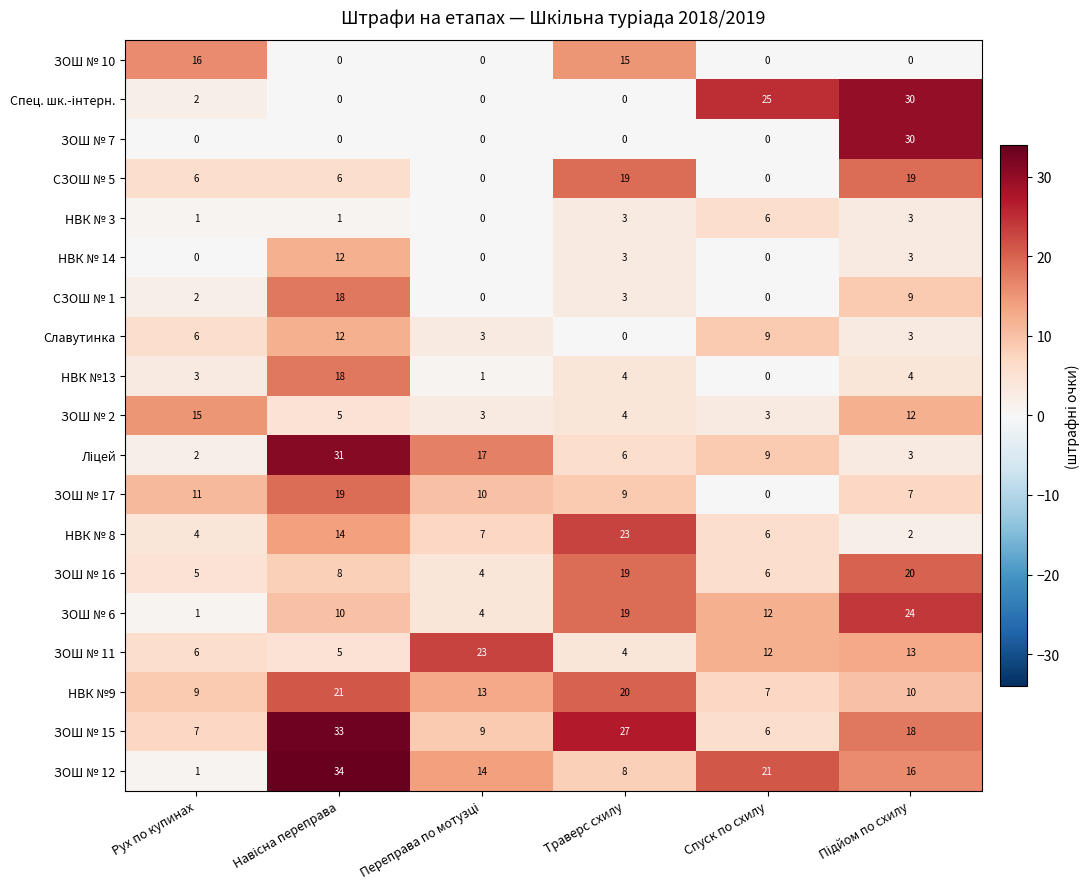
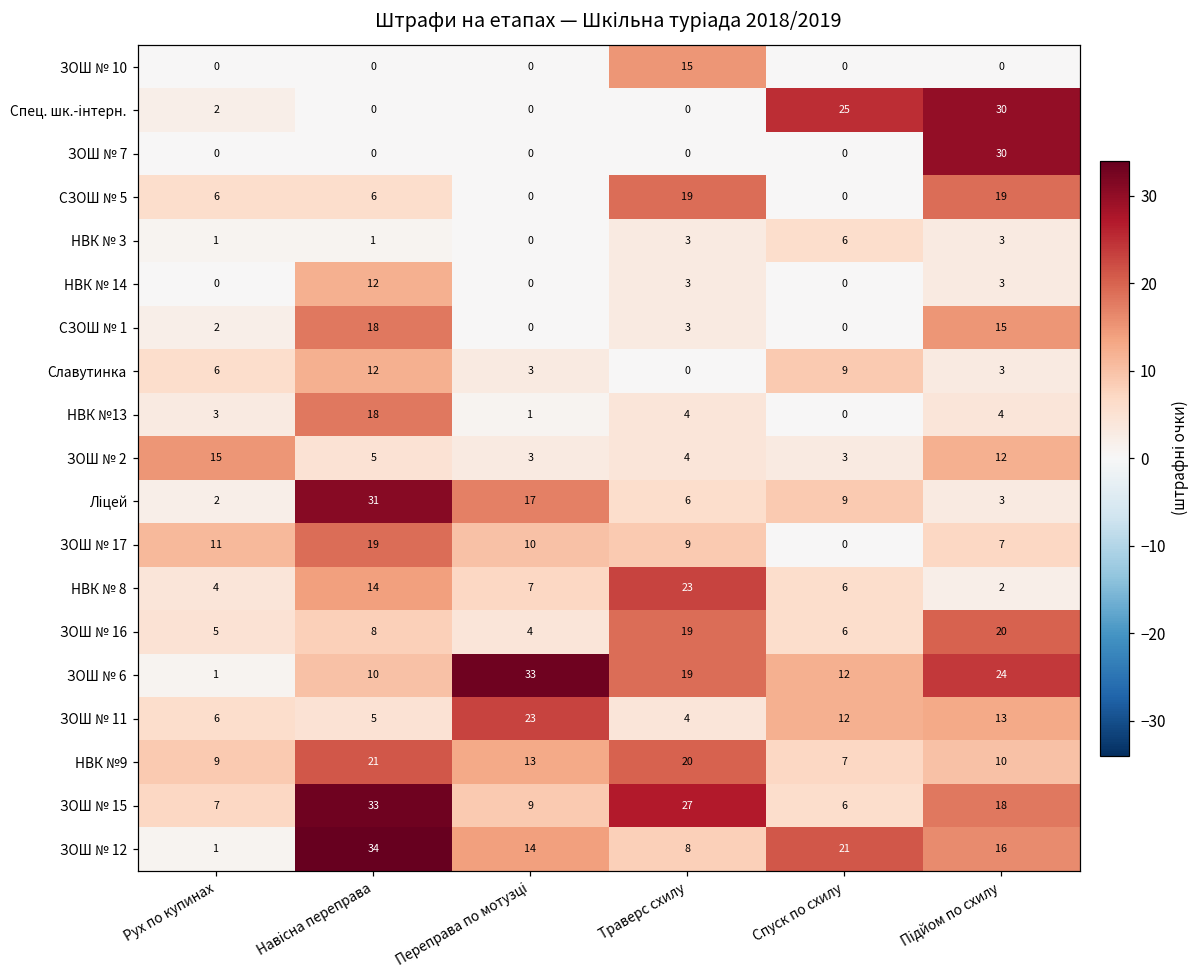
ЗОШ № 10, Рух по купинах: 16 -> 0
СЗОШ № 1, Підйом по схилу: 9 -> 15
ЗОШ № 6, Переправа по мотузці: 4 -> 33
